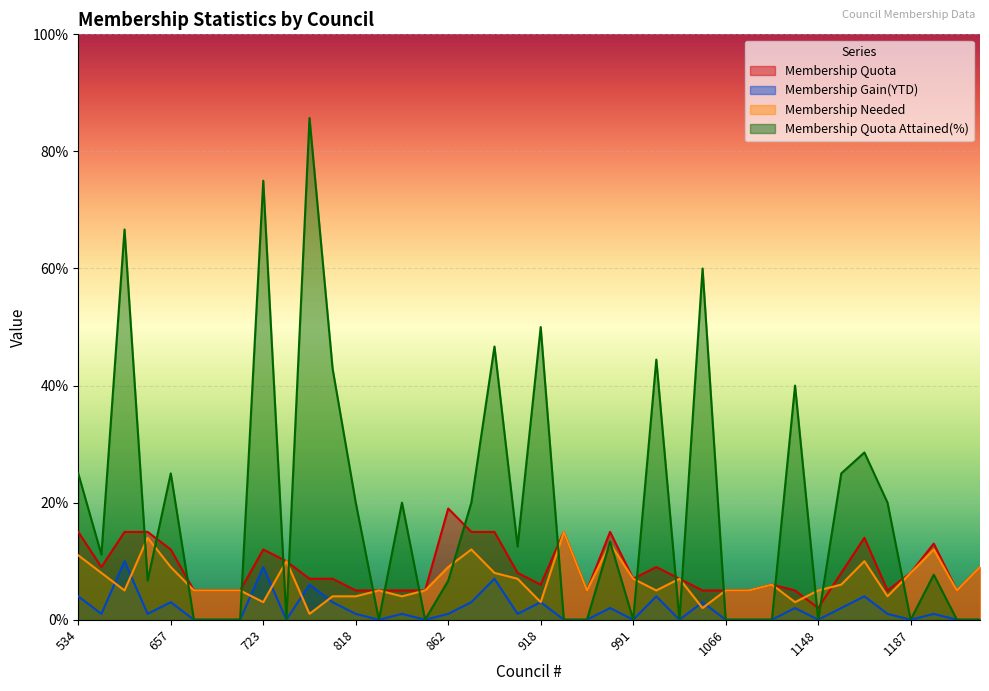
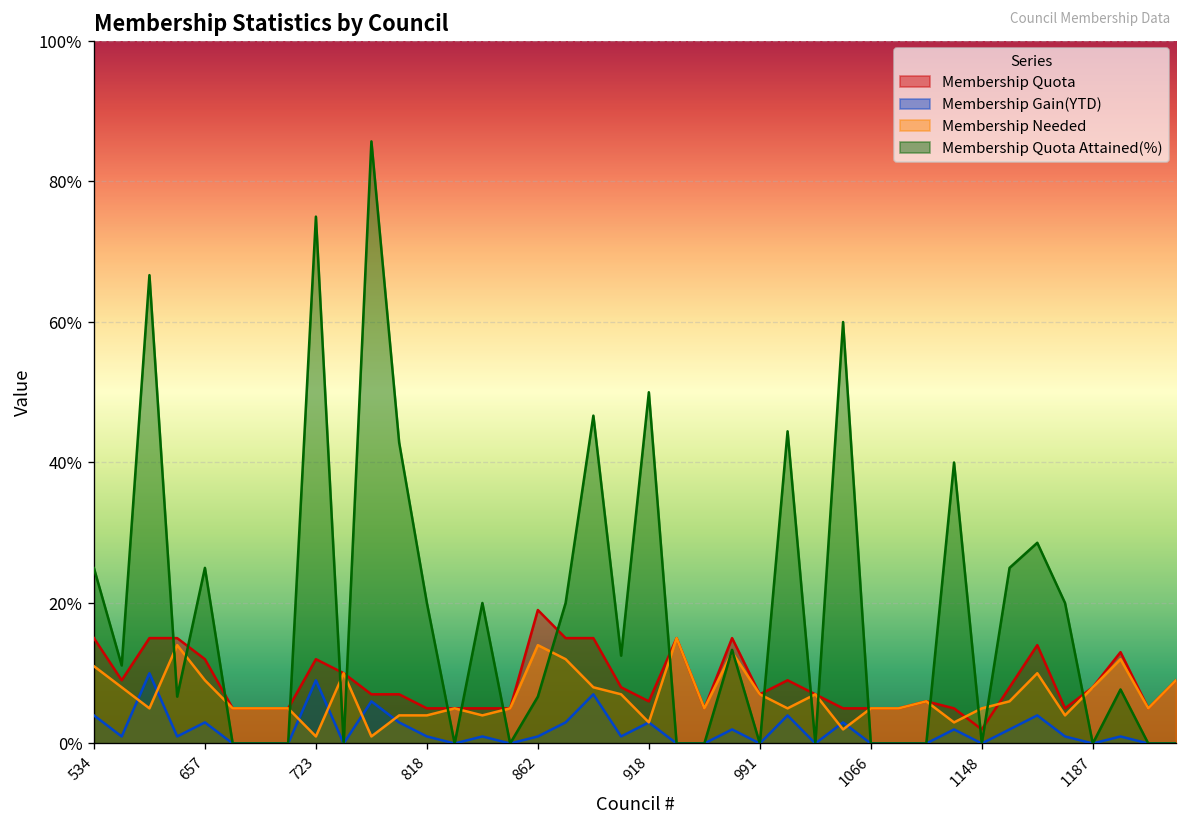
Membership Needed, 723: 3% -> 1%
Membership Needed, 862: 9% -> 14%
